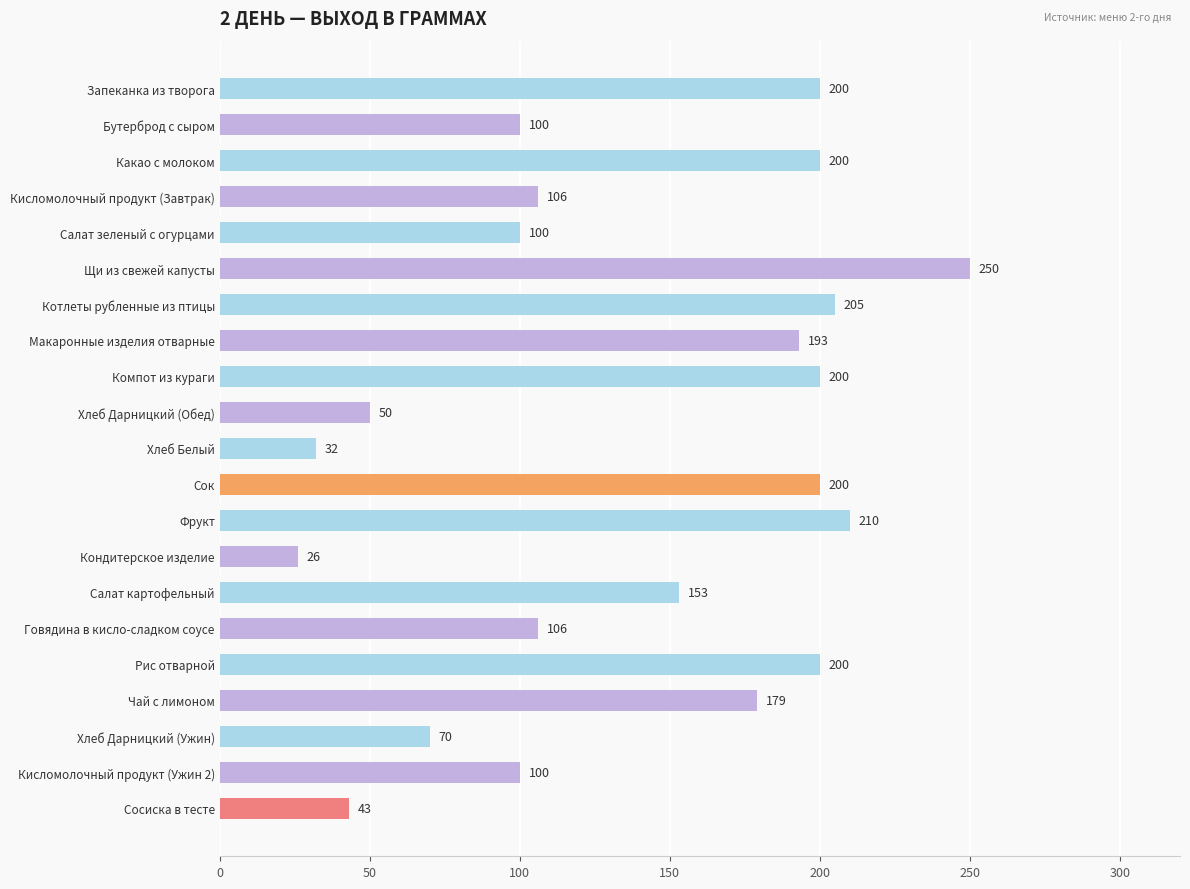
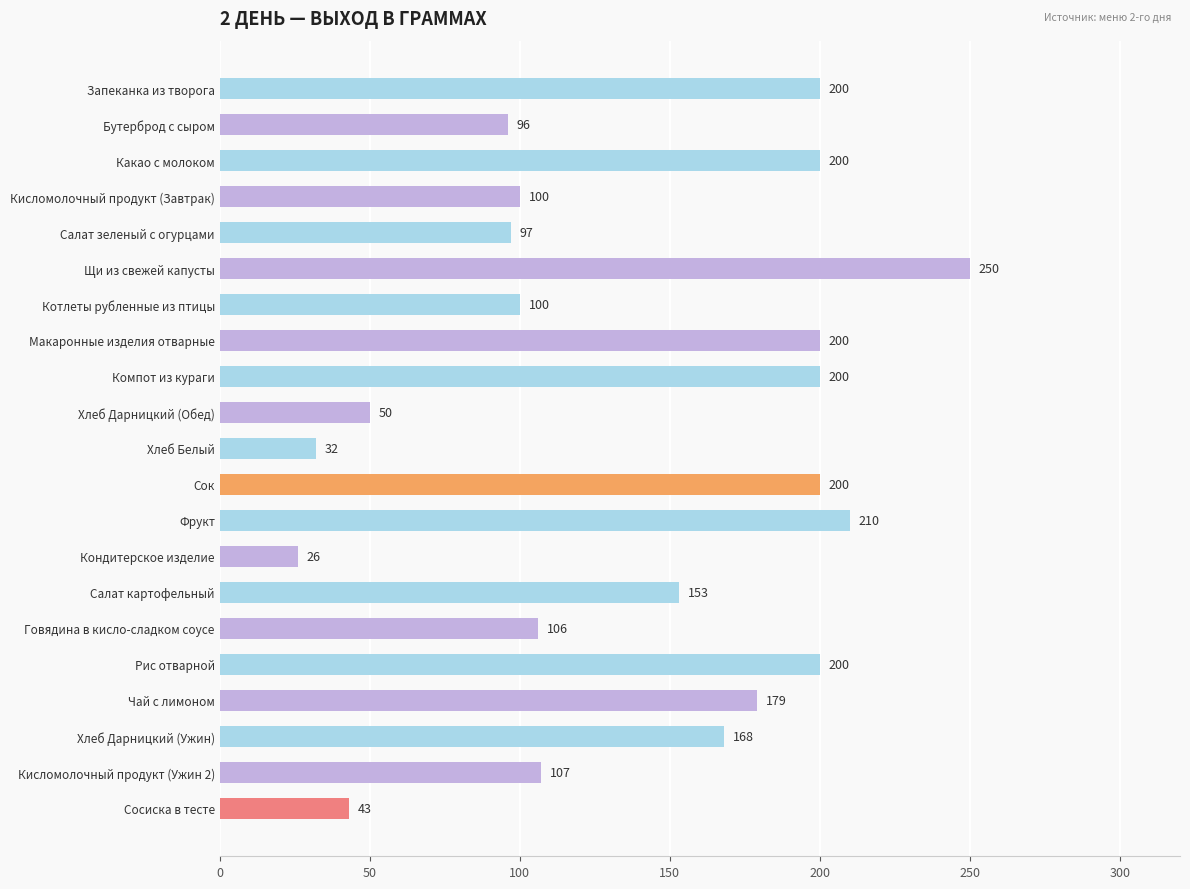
Бутерброд с сыром: 100 -> 96
Кисломолочный продукт (Завтрак): 106 -> 100
Салат зеленый с огурцами: 100 -> 97
Котлеты рубленные из птицы: 205 -> 100
Макаронные изделия отварные: 193 -> 200
Хлеб Дарницкий (Ужин): 70 -> 168
Кисломолочный продукт (Ужин 2): 100 -> 107
